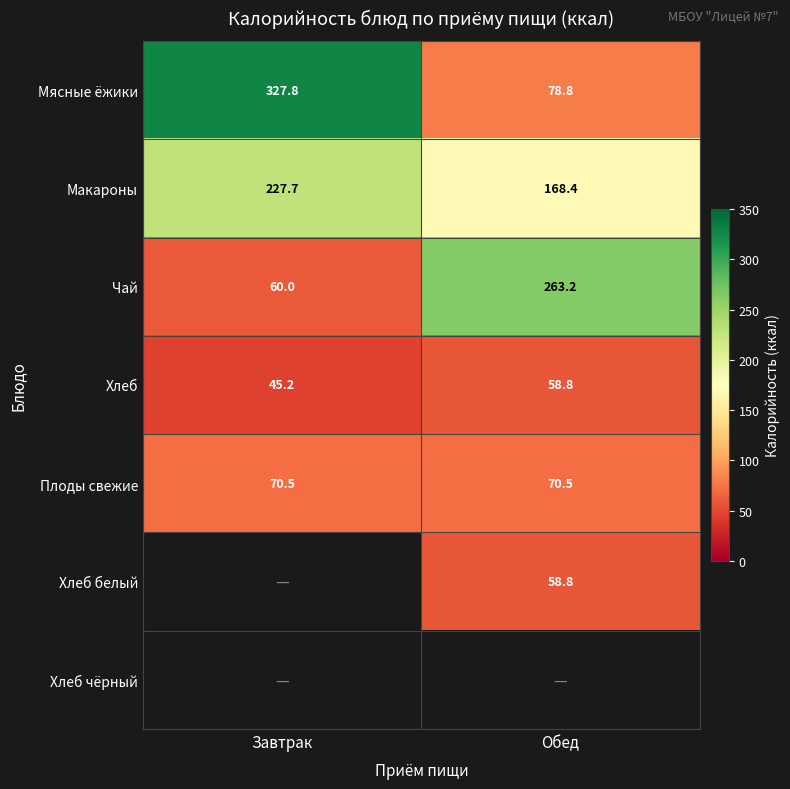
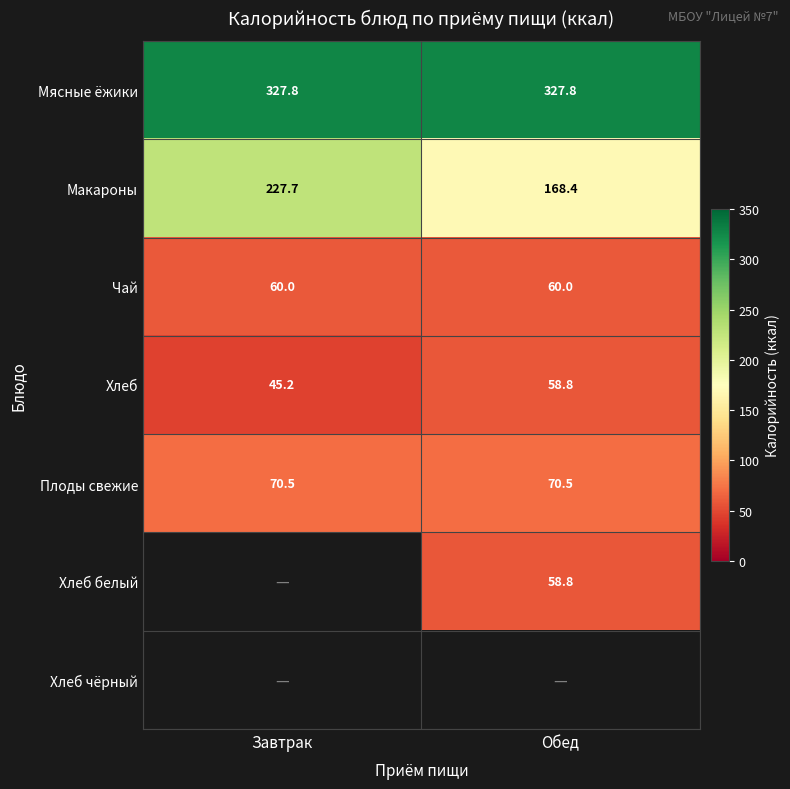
Мясные ёжики, Обед: 78.8 -> 327.8
Чай, Обед: 263.2 -> 60.0
